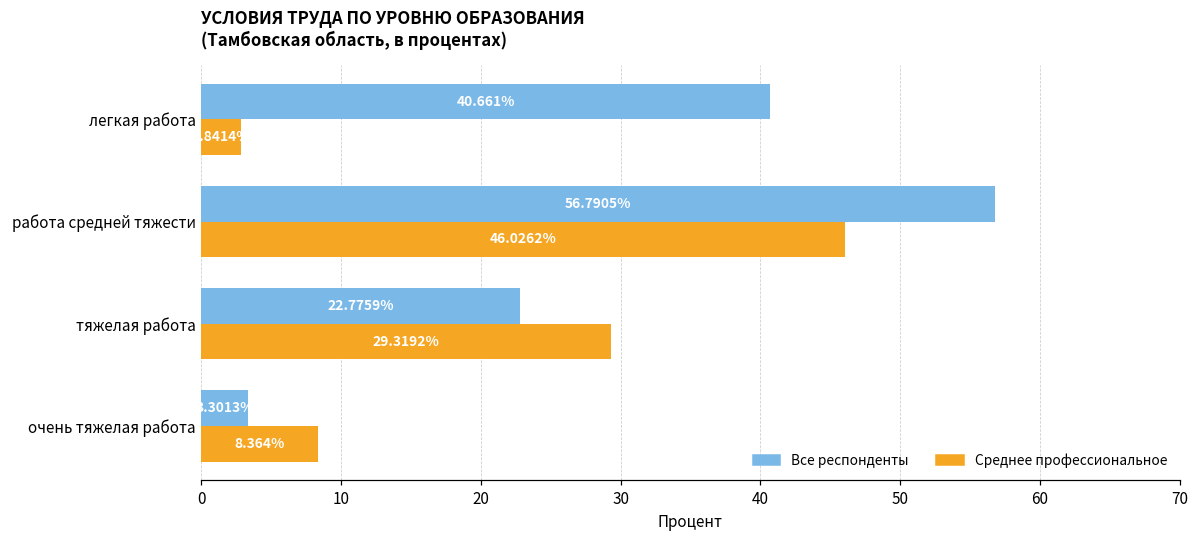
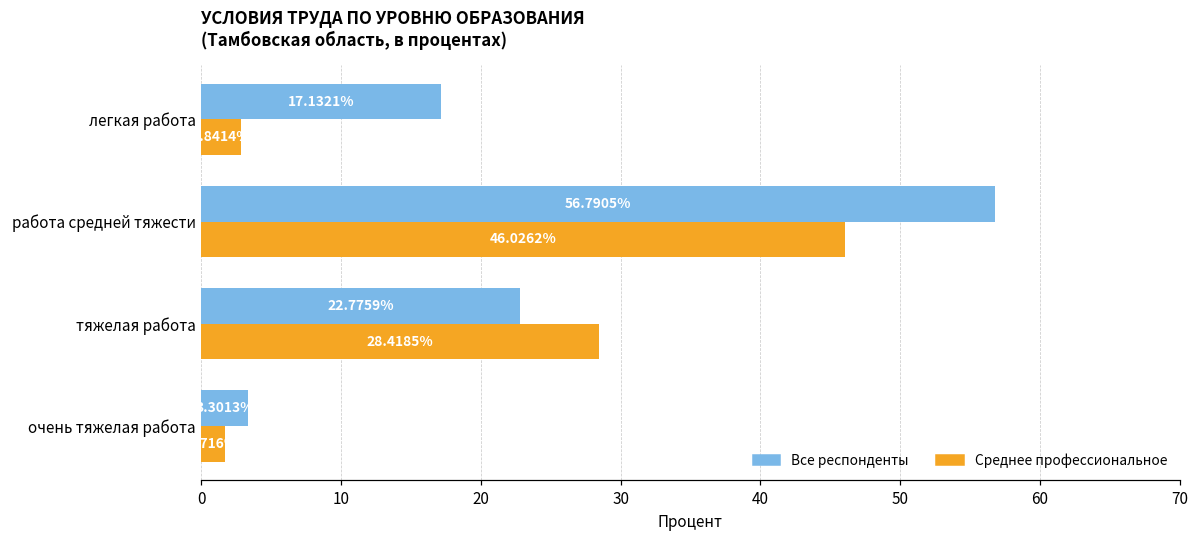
Все респонденты, легкая работа: 40.661% -> 17.1321%
Среднее профессиональное, тяжелая работа: 29.3192% -> 28.4185%
Среднее профессиональное, очень тяжелая работа: 8.4 -> 1.7
